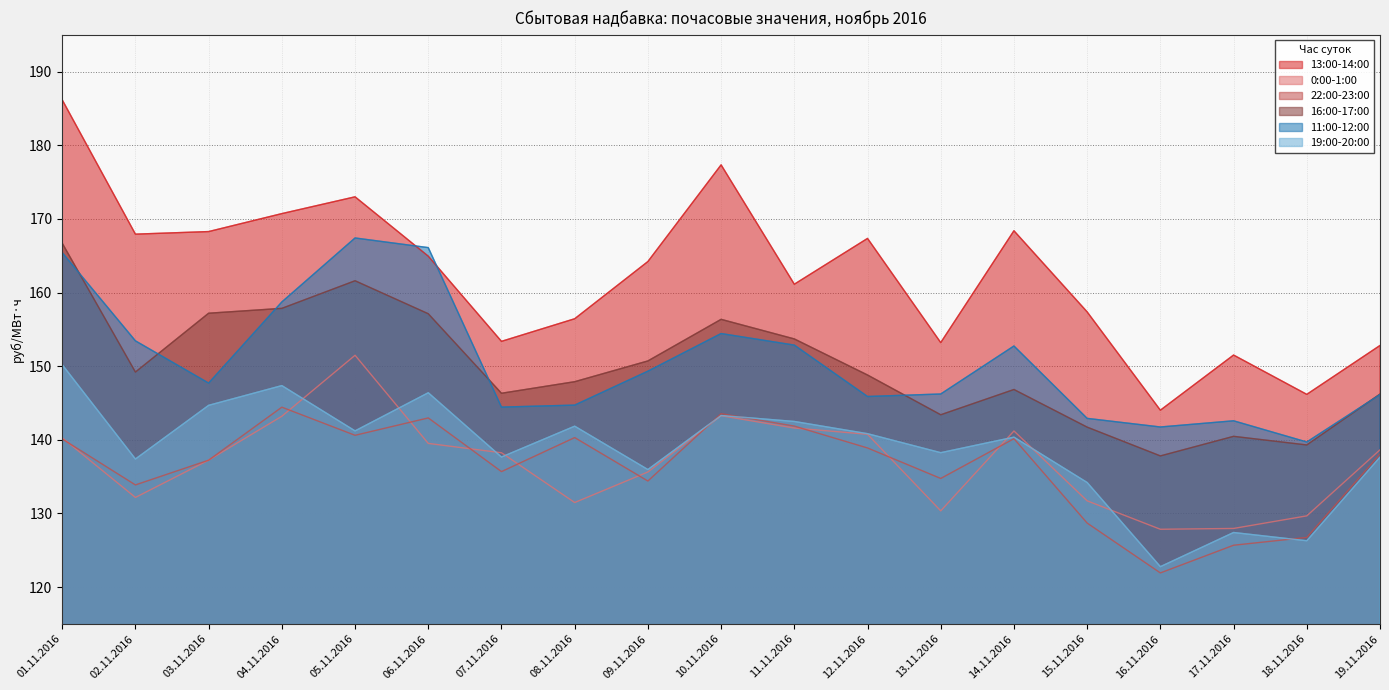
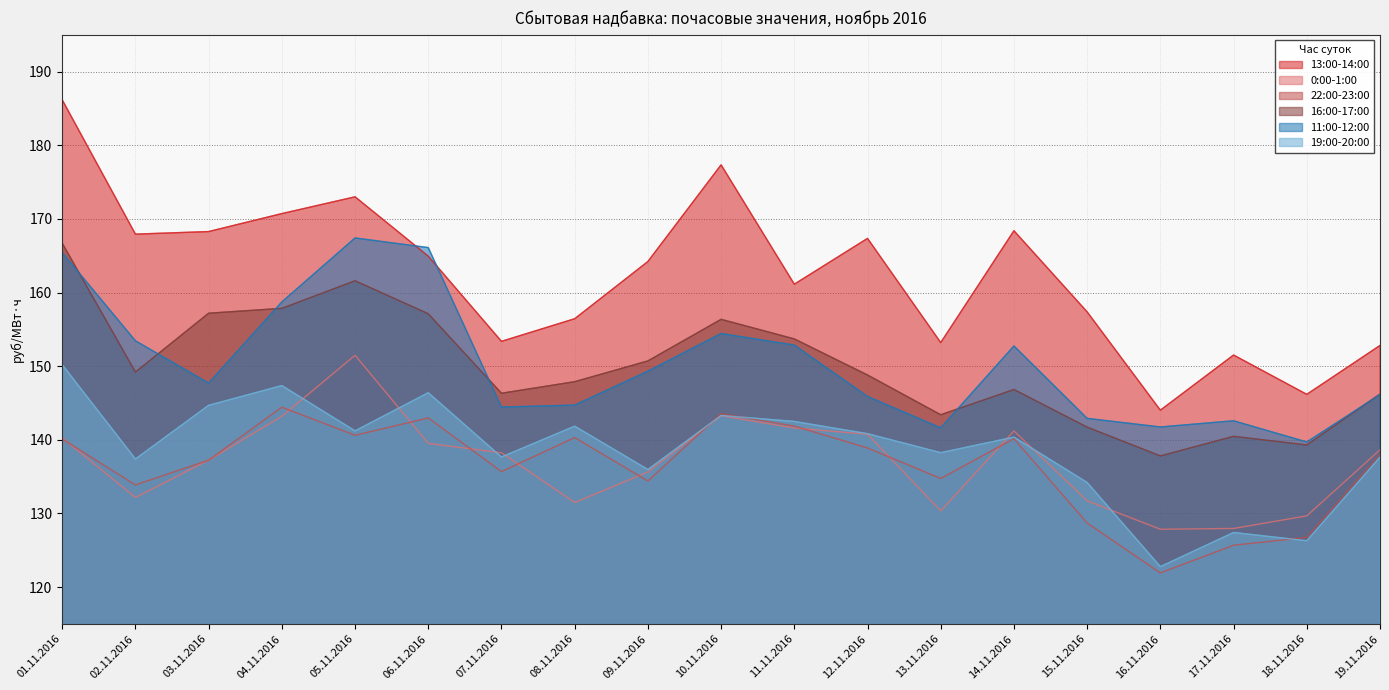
11:00-12:00, 13.11.2016: 146 -> 142
